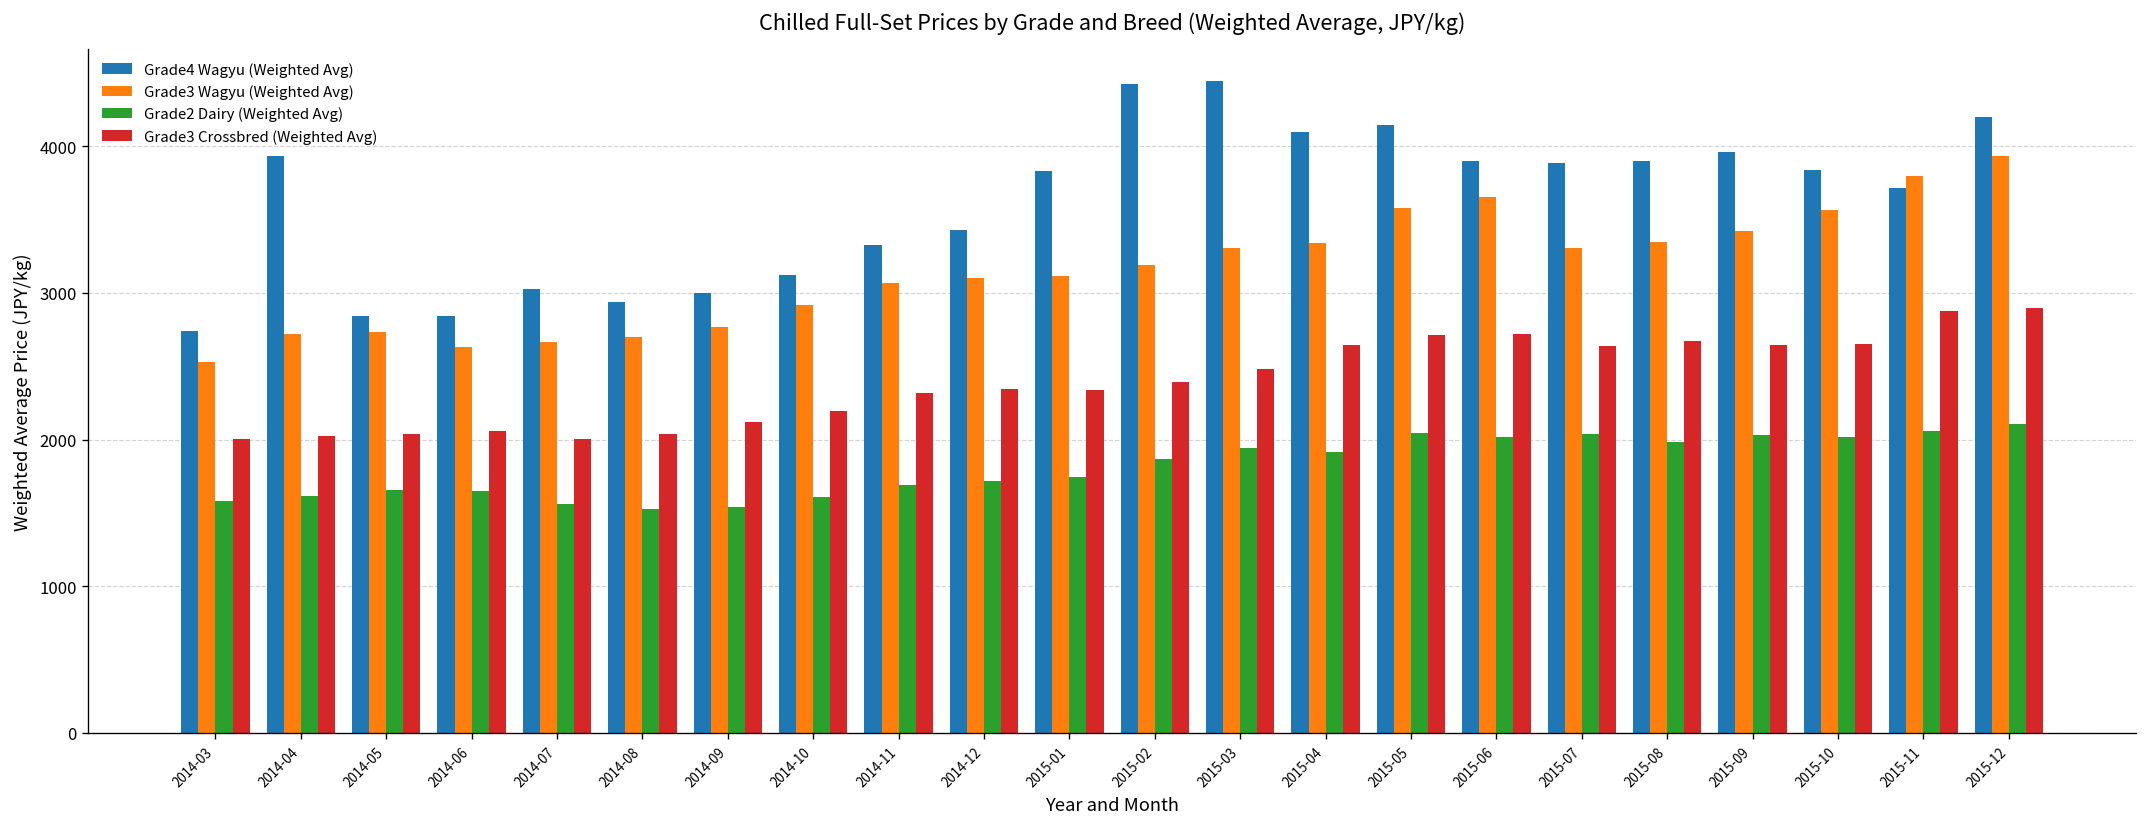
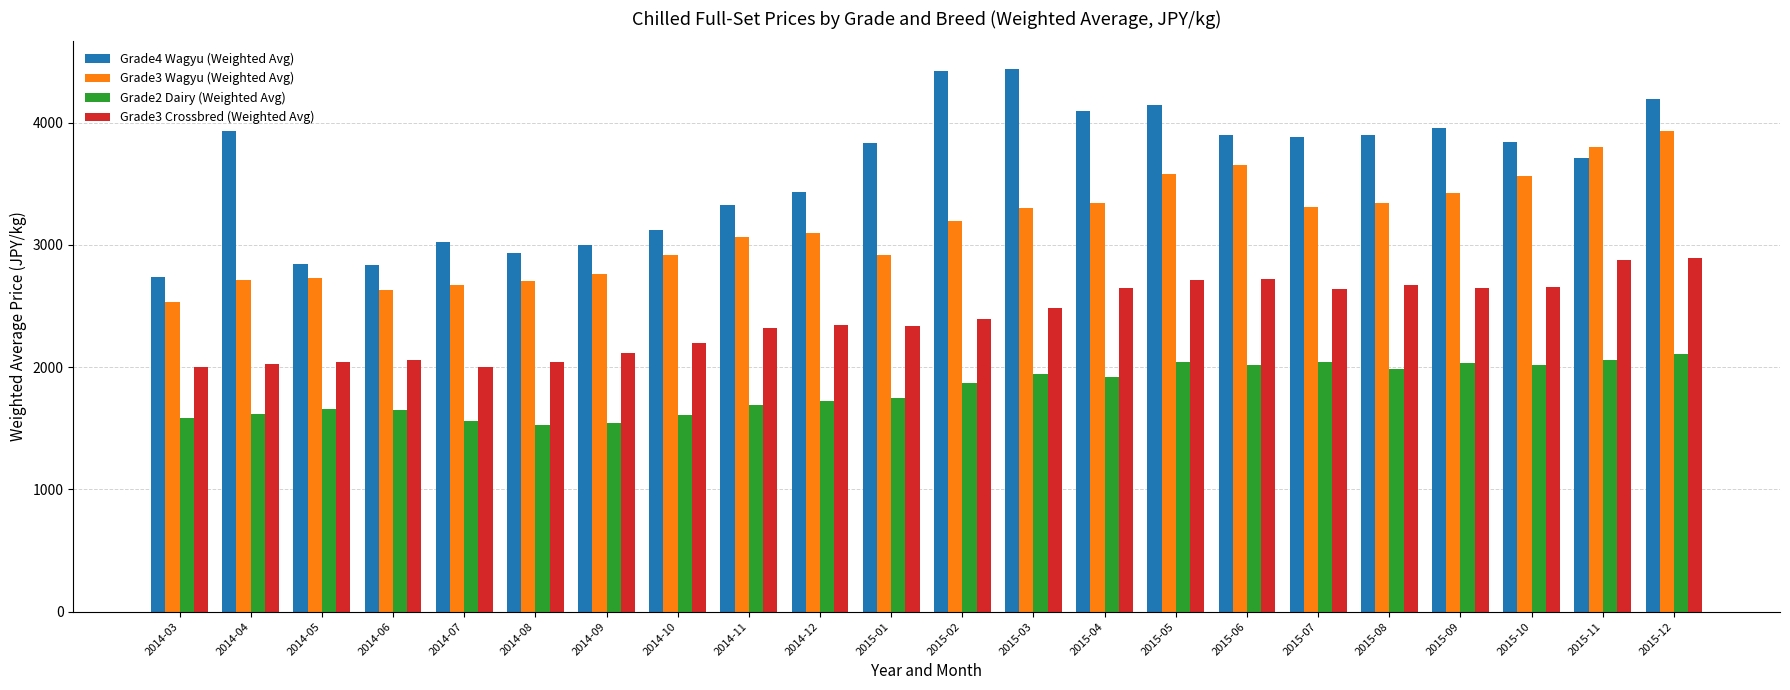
Grade3 Wagyu (Weighted Avg), 2015-01: 3110 -> 2920
